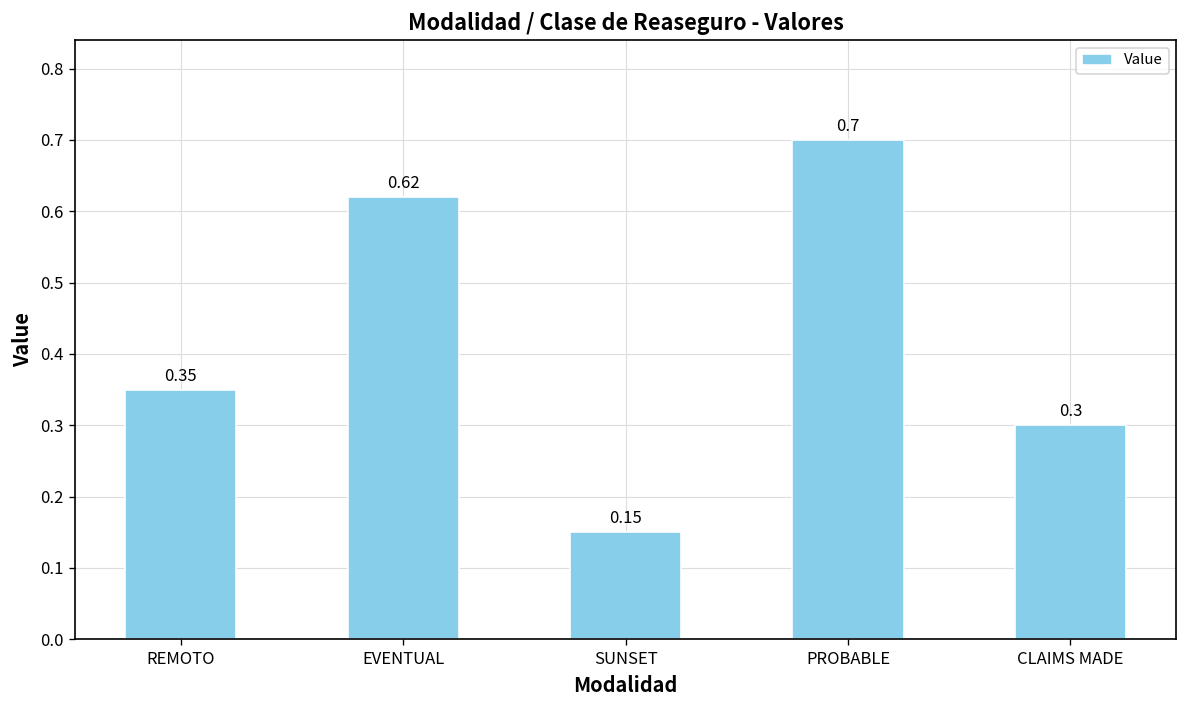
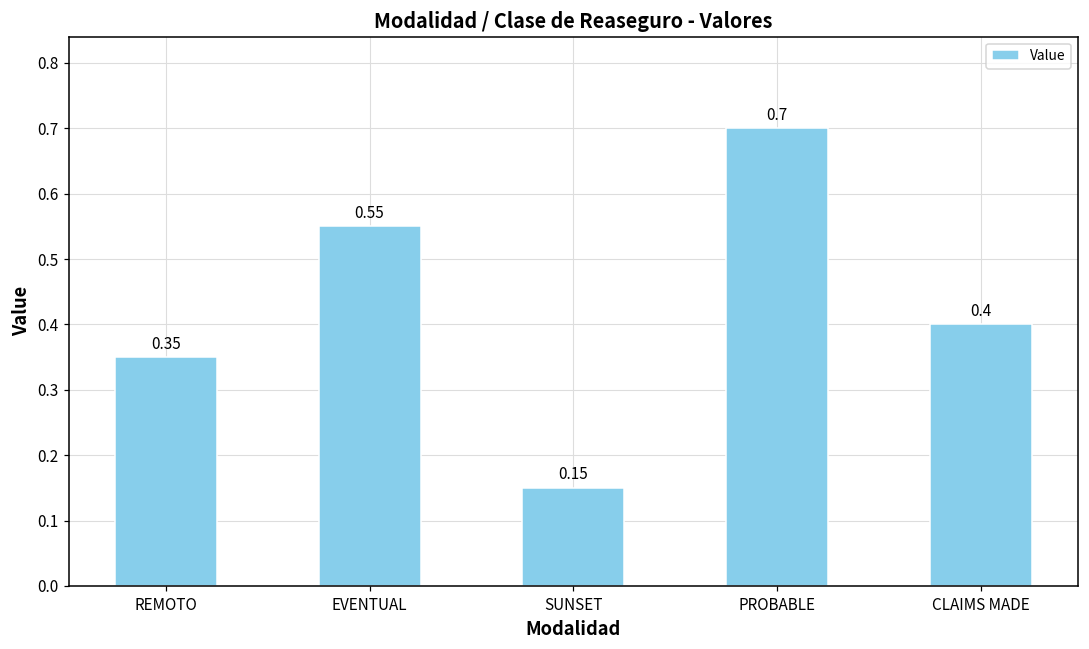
EVENTUAL: 0.62 -> 0.55
CLAIMS MADE: 0.3 -> 0.4
